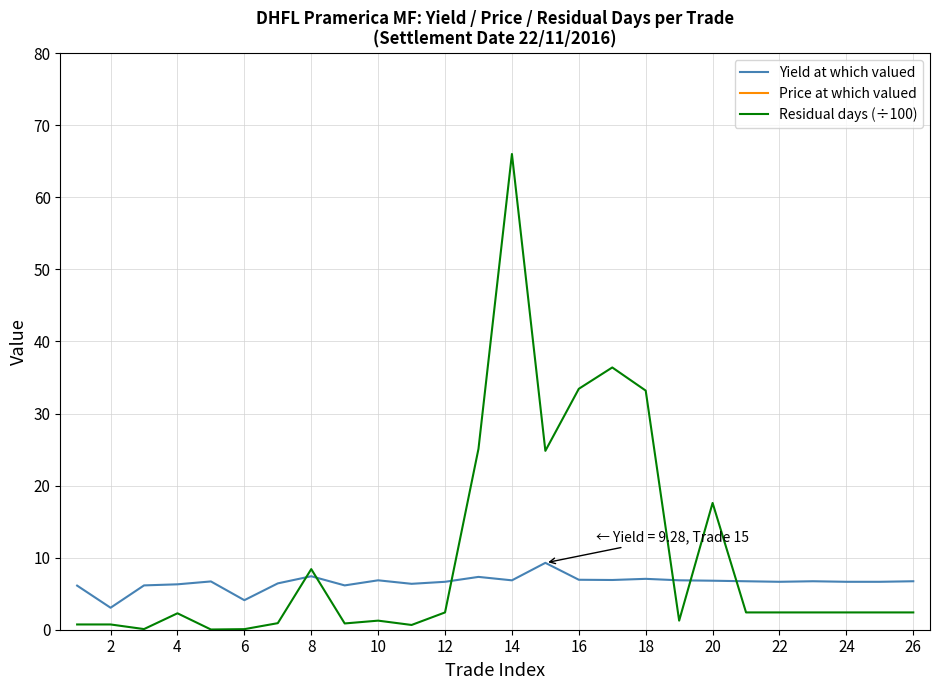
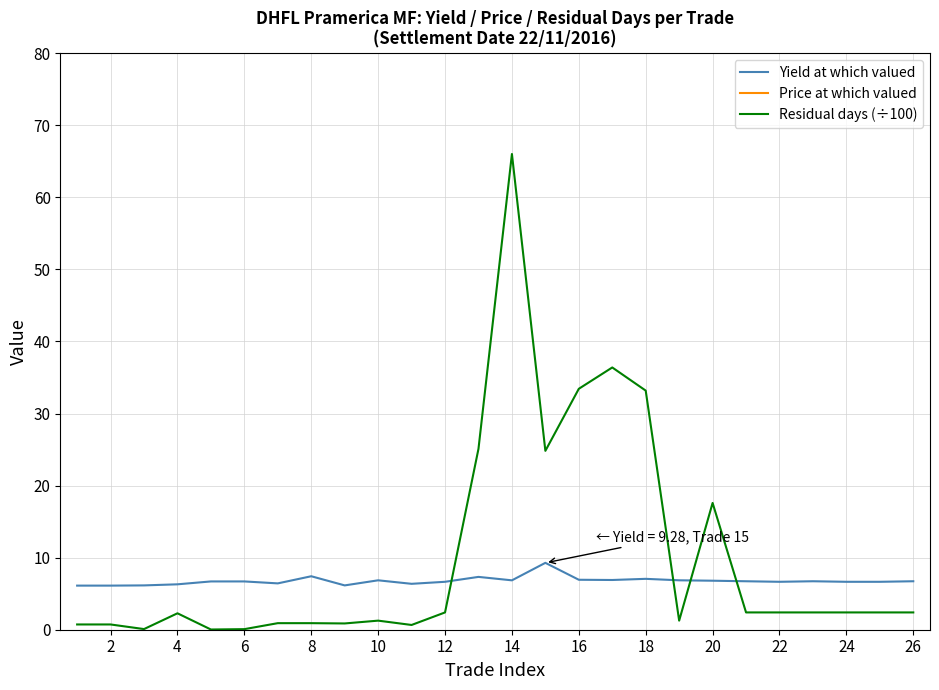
Yield at which valued, 2: 3 -> 6
Yield at which valued, 6: 4 -> 7
Residual days (÷100), 8: 8 -> 1
